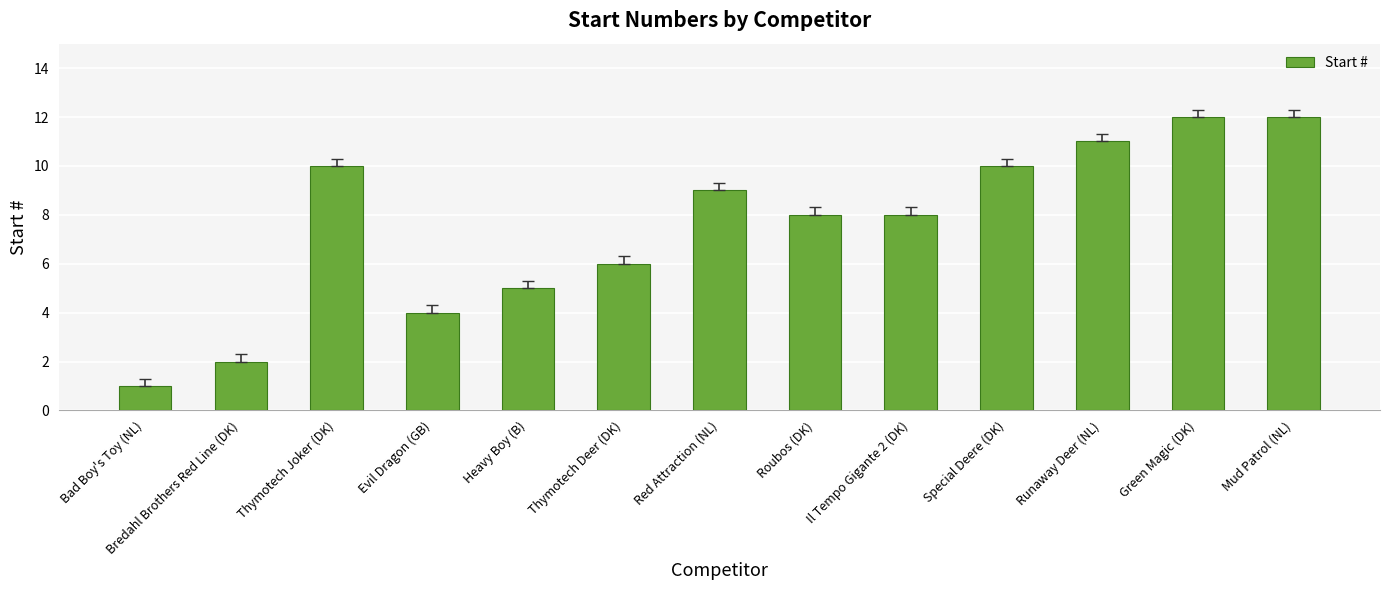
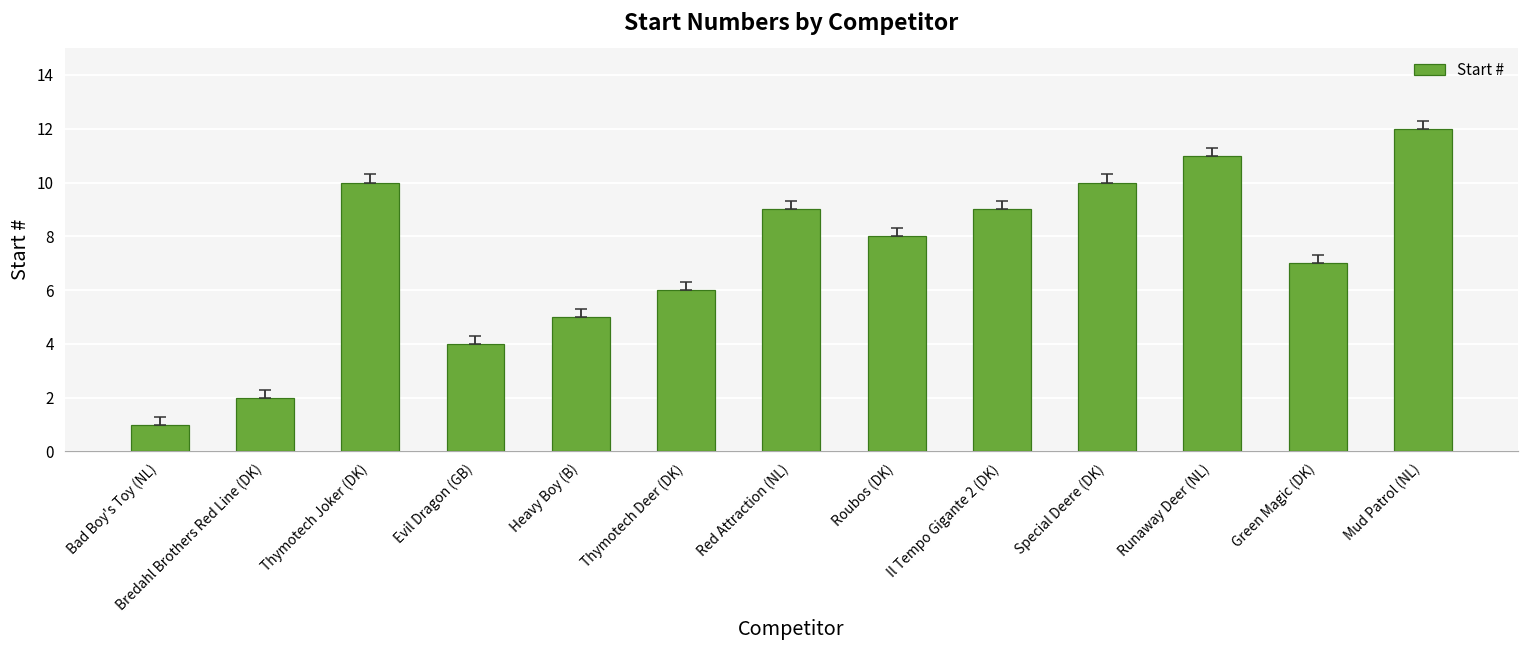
Start #, Il Tempo Gigante 2 (DK): 8 -> 9
Start #, Green Magic (DK): 12 -> 7
